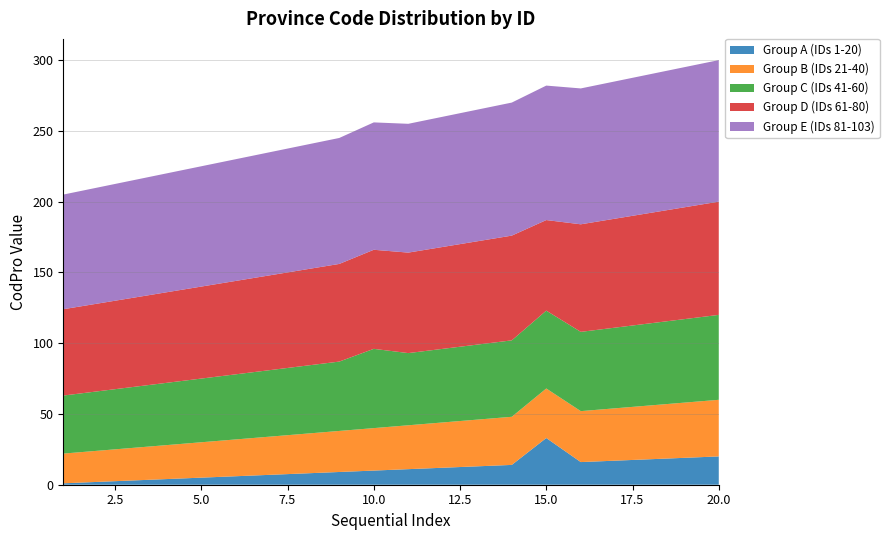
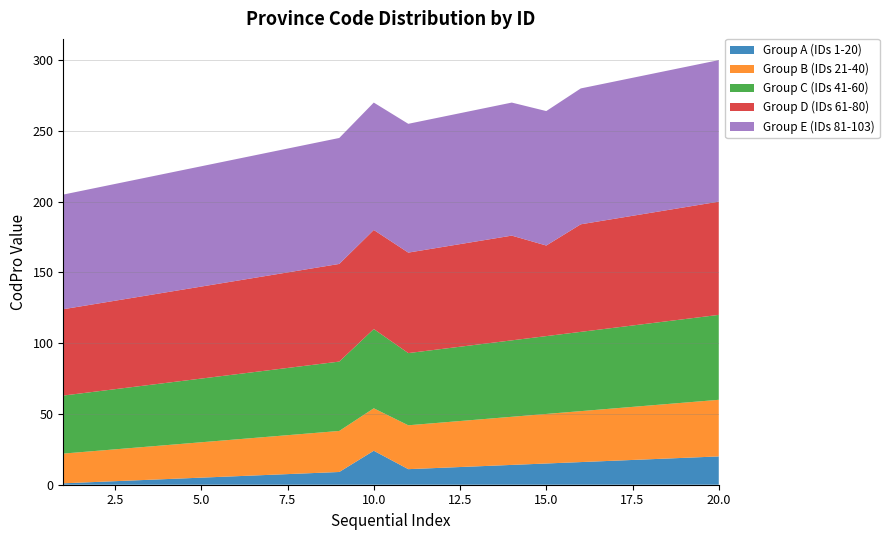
Group A (IDs 1-20), 10.0: 10 -> 24
Group A (IDs 1-20), 15.0: 33 -> 15
